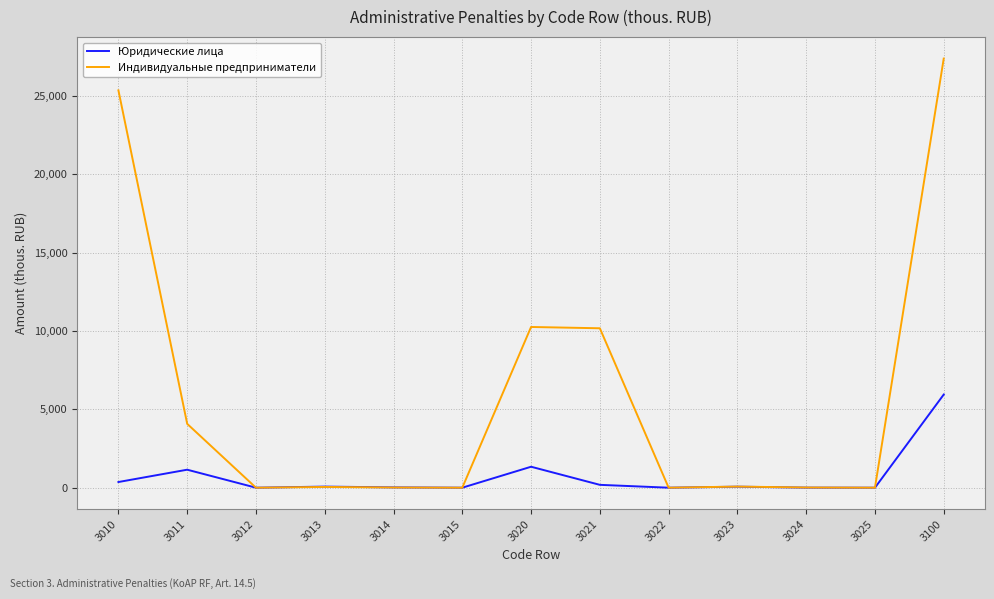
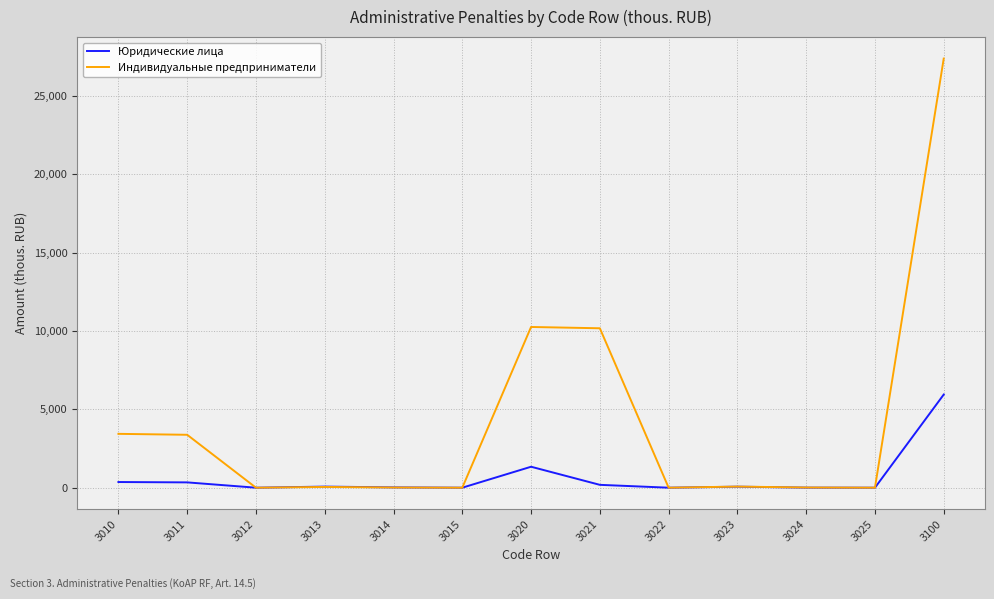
Индивидуальные предприниматели, 3010: 25,400 -> 3,400
Юридические лица, 3011: 1,100 -> 300
Индивидуальные предприниматели, 3011: 4,100 -> 3,400
